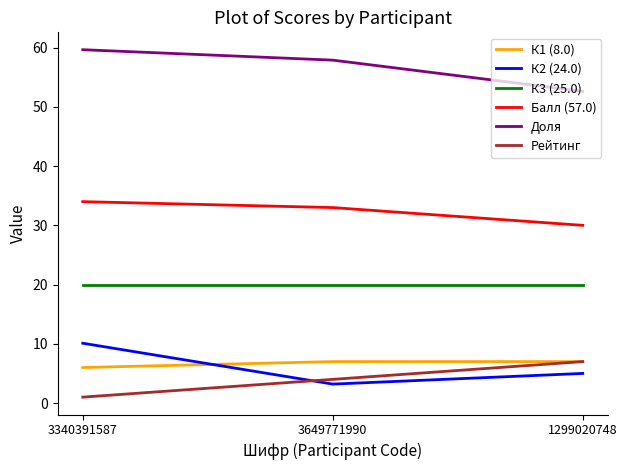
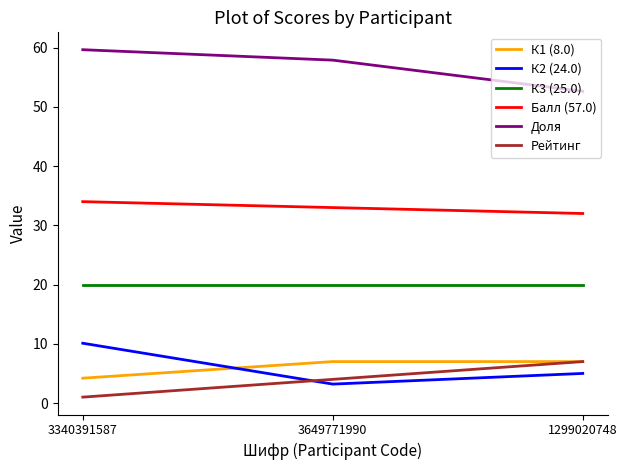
К1 (8.0), 3340391587: 6 -> 4
Балл (57.0), 1299020748: 30 -> 32
